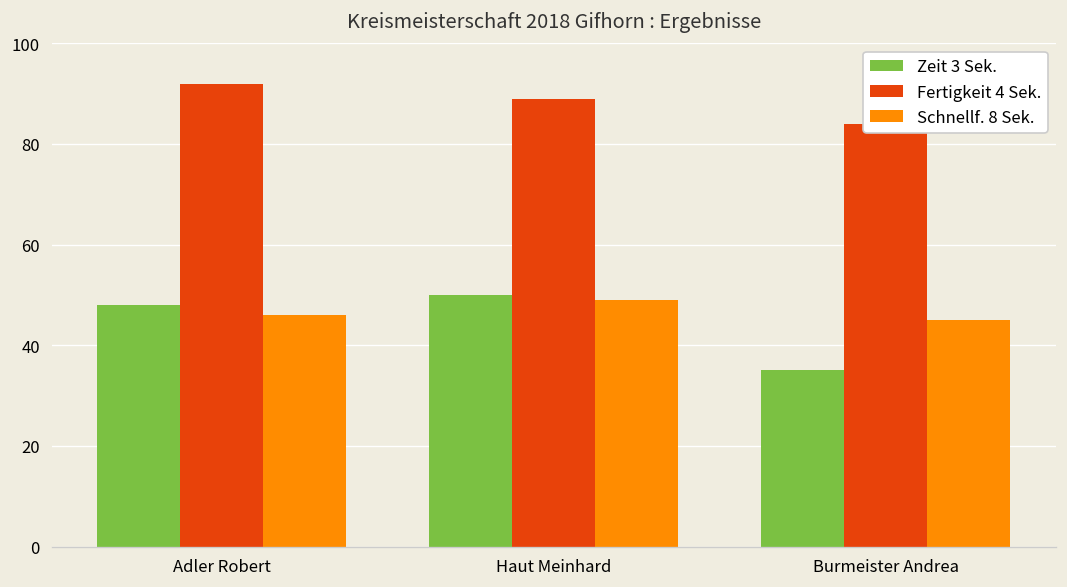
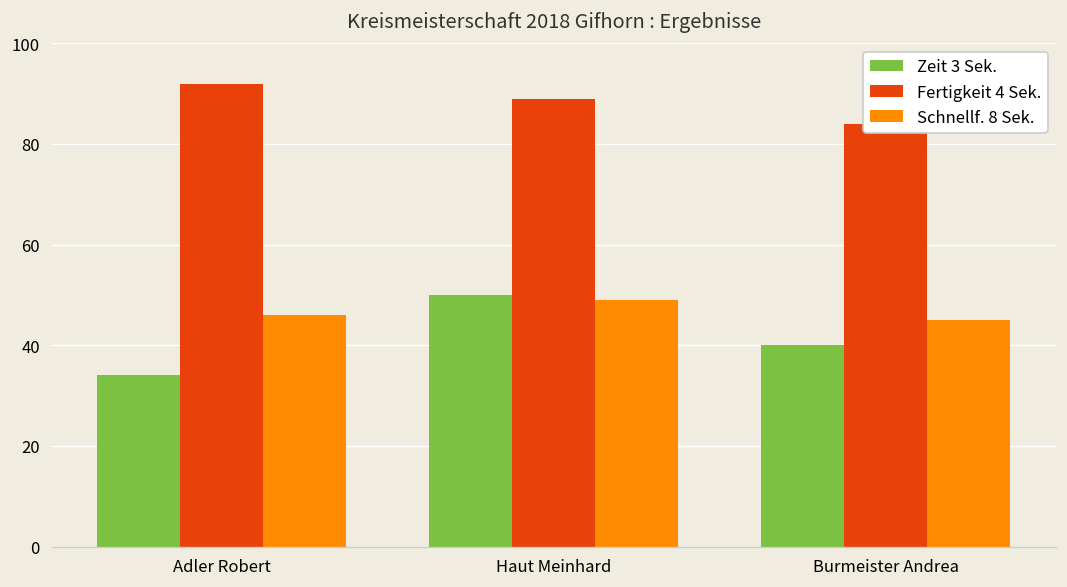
Zeit 3 Sek., Adler Robert: 48 -> 34
Zeit 3 Sek., Burmeister Andrea: 35 -> 40
